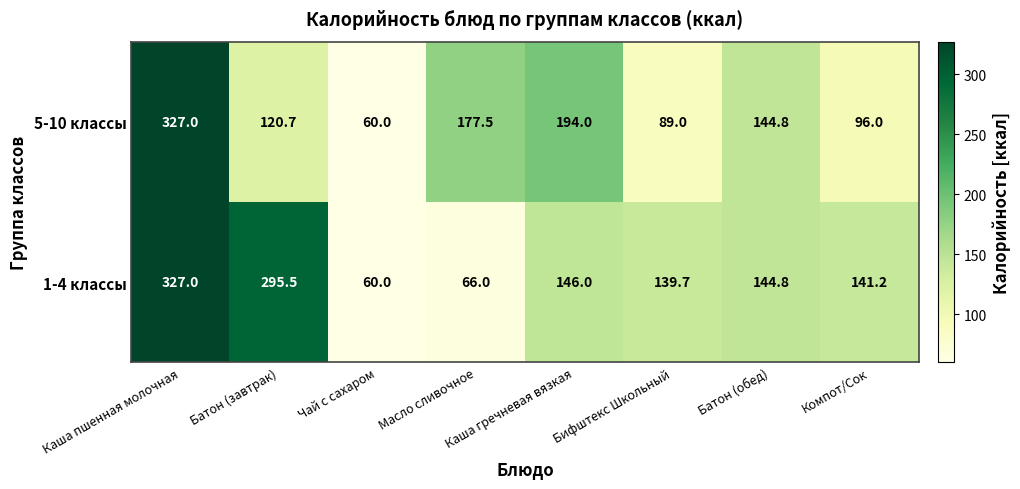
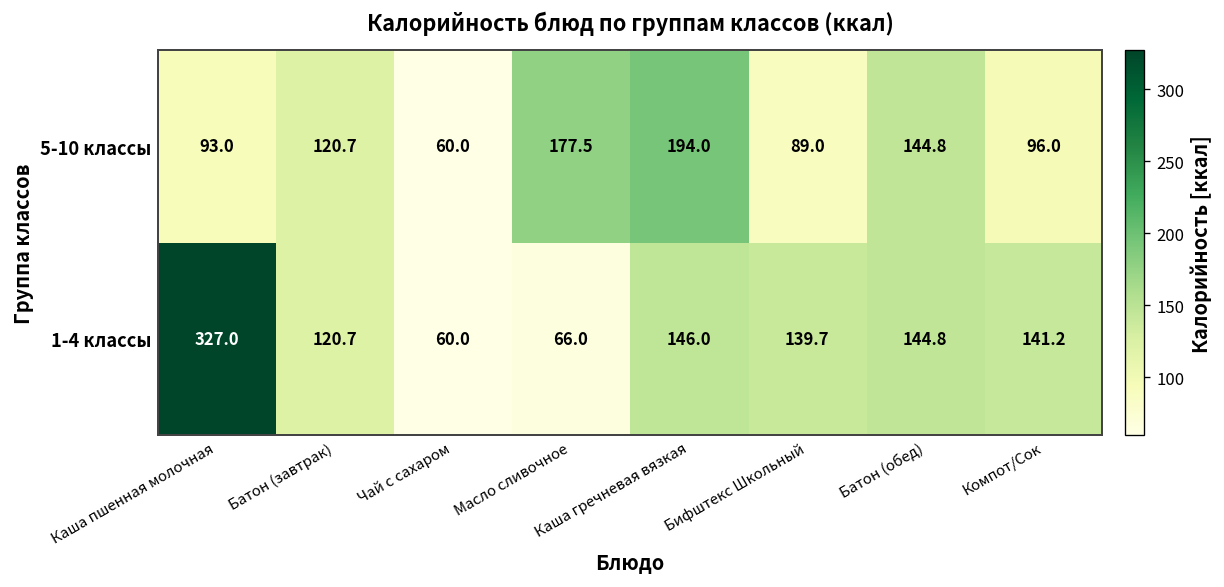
5-10 классы, Каша пшенная молочная: 327.0 -> 93.0
1-4 классы, Батон (завтрак): 295.5 -> 120.7
